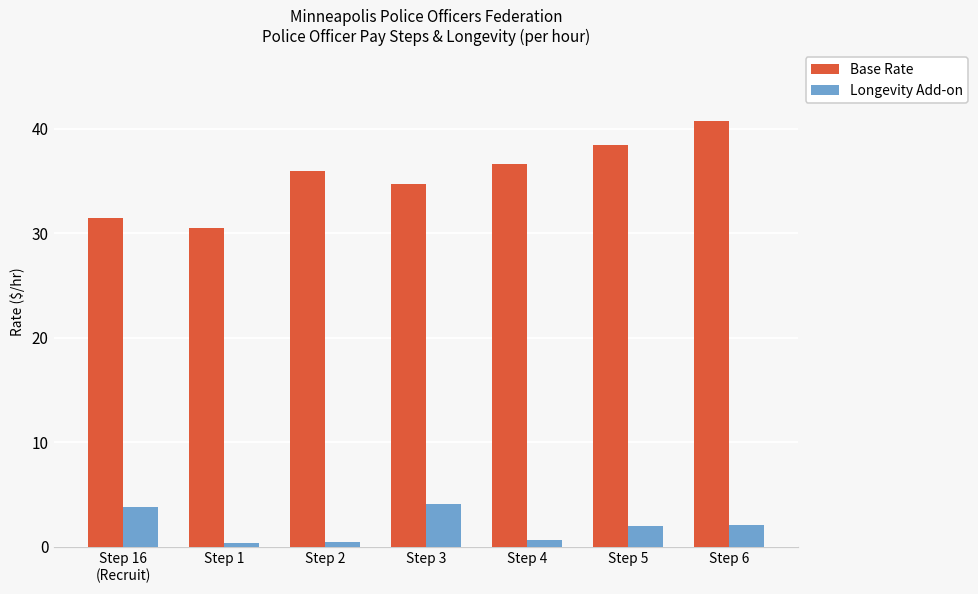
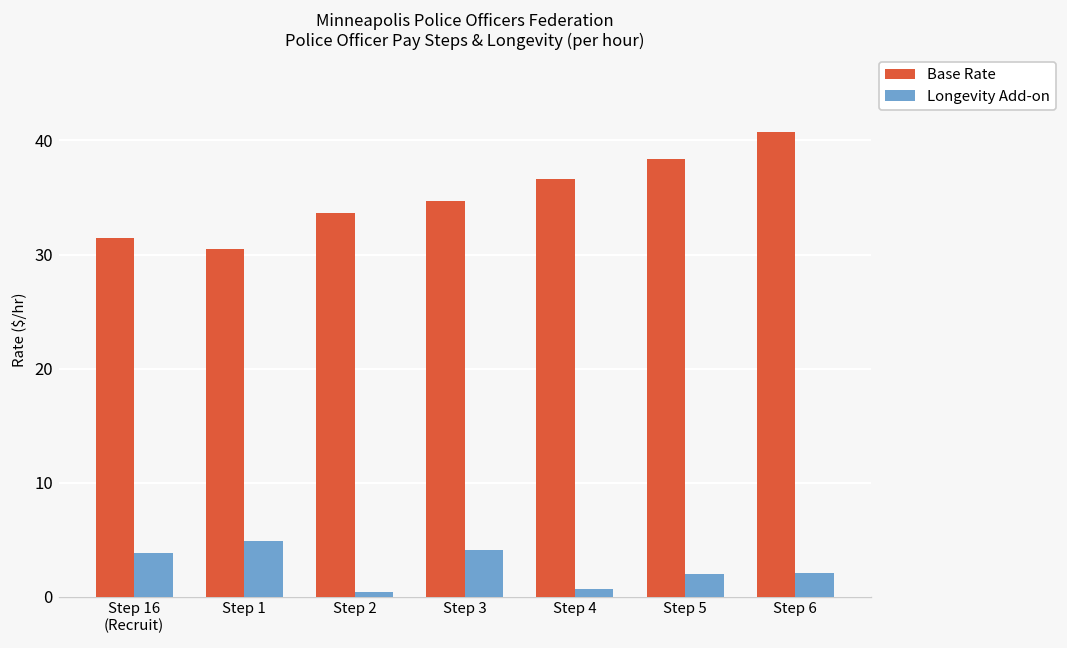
Longevity Add-on, Step 1: 0 -> 5
Base Rate, Step 2: 36 -> 34
